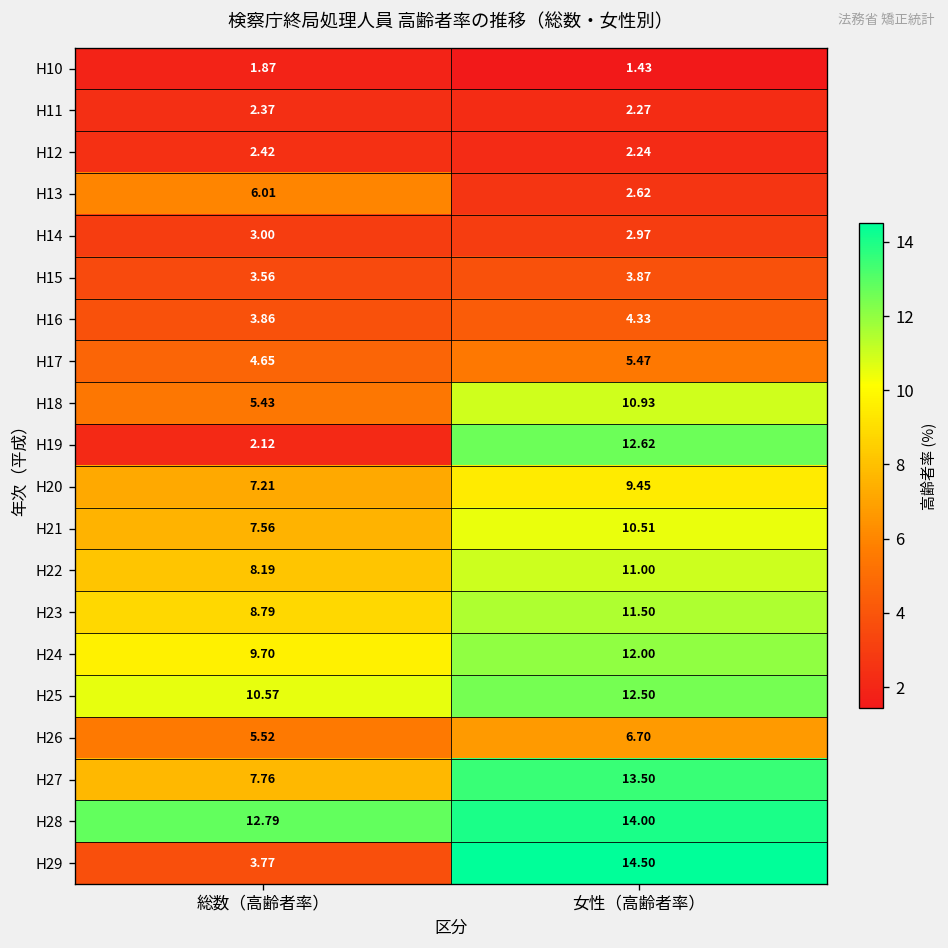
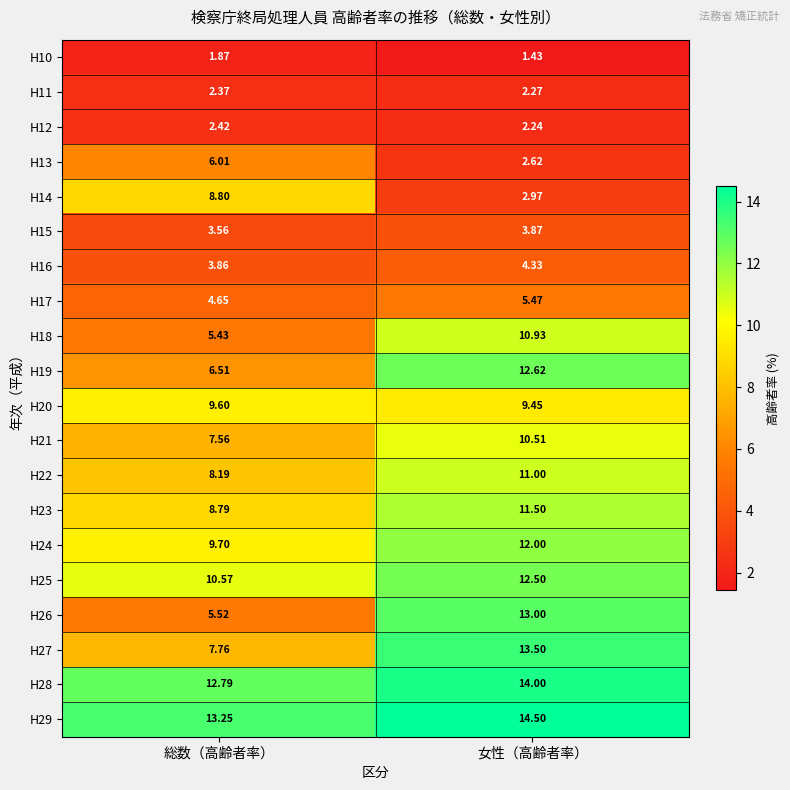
H14, 総数（高齢者率）: 3.00 -> 8.80
H19, 総数（高齢者率）: 2.12 -> 6.51
H20, 総数（高齢者率）: 7.21 -> 9.60
H26, 女性（高齢者率）: 6.70 -> 13.00
H29, 総数（高齢者率）: 3.77 -> 13.25
